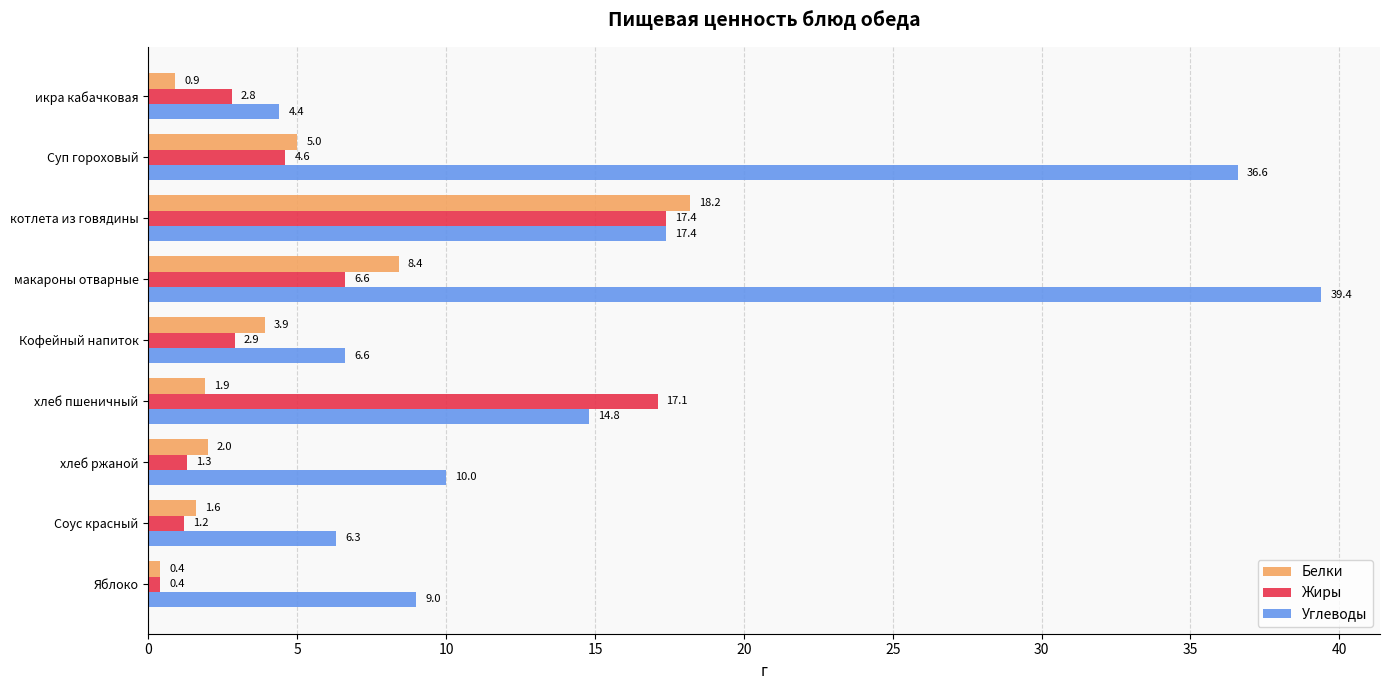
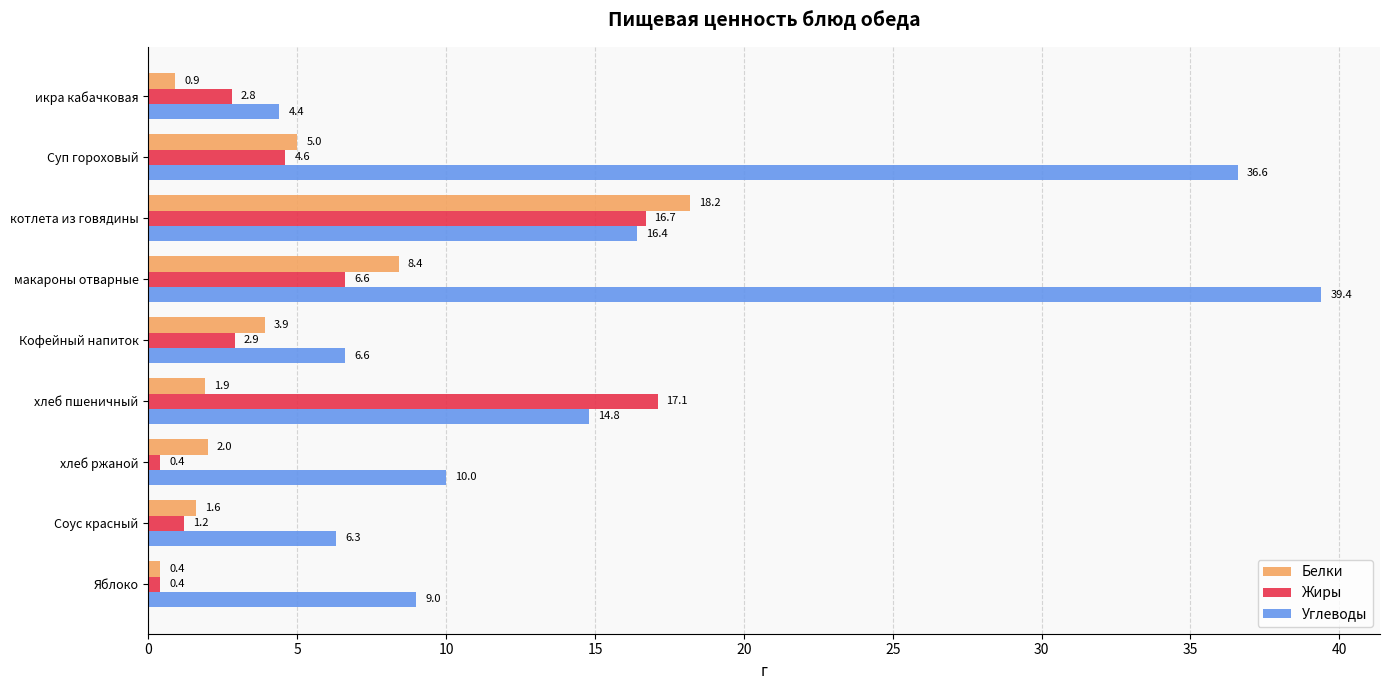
Жиры, котлета из говядины: 17.4 -> 16.7
Углеводы, котлета из говядины: 17.4 -> 16.4
Жиры, хлеб ржаной: 1.3 -> 0.4
